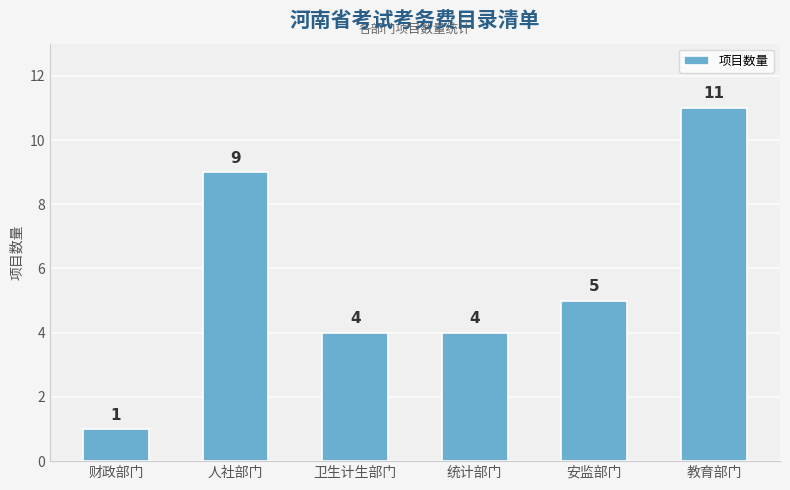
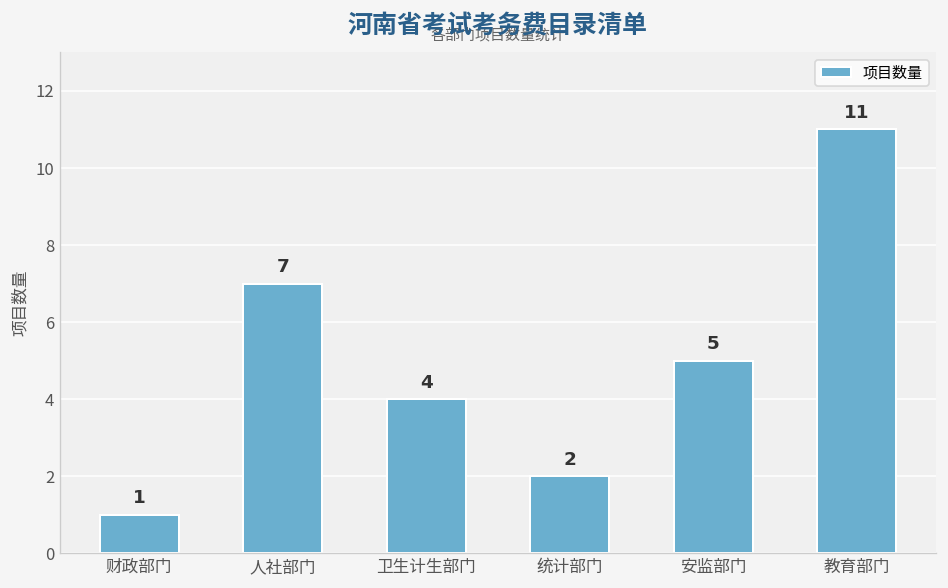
人社部门: 9 -> 7
统计部门: 4 -> 2
